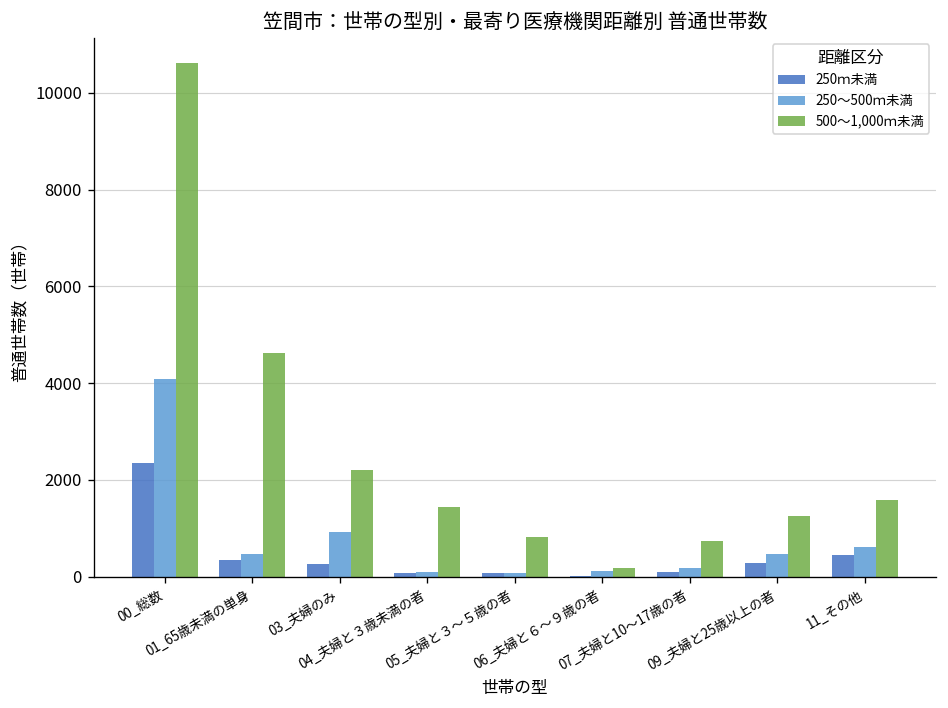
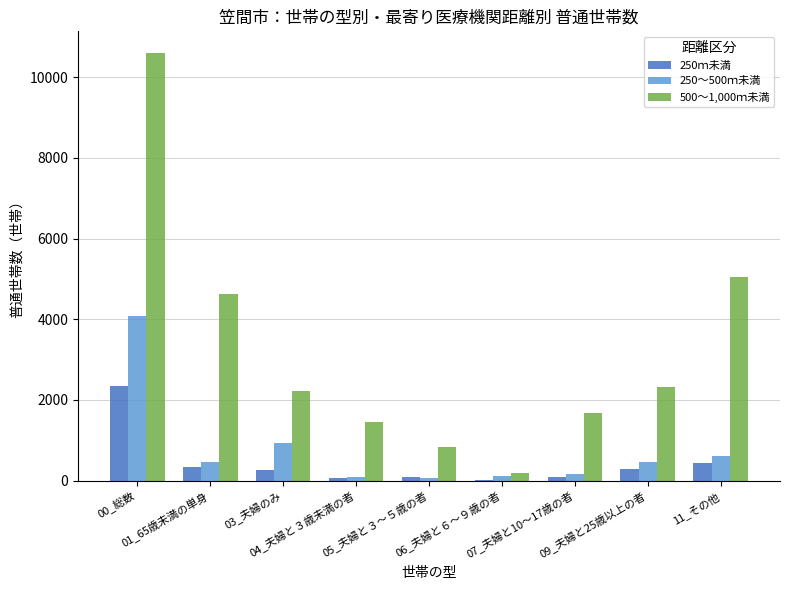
500～1,000ｍ未満, 07_夫婦と10～17歳の者: 700 -> 1700
500～1,000ｍ未満, 09_夫婦と25歳以上の者: 1300 -> 2300
500～1,000ｍ未満, 11_その他: 1600 -> 5000
